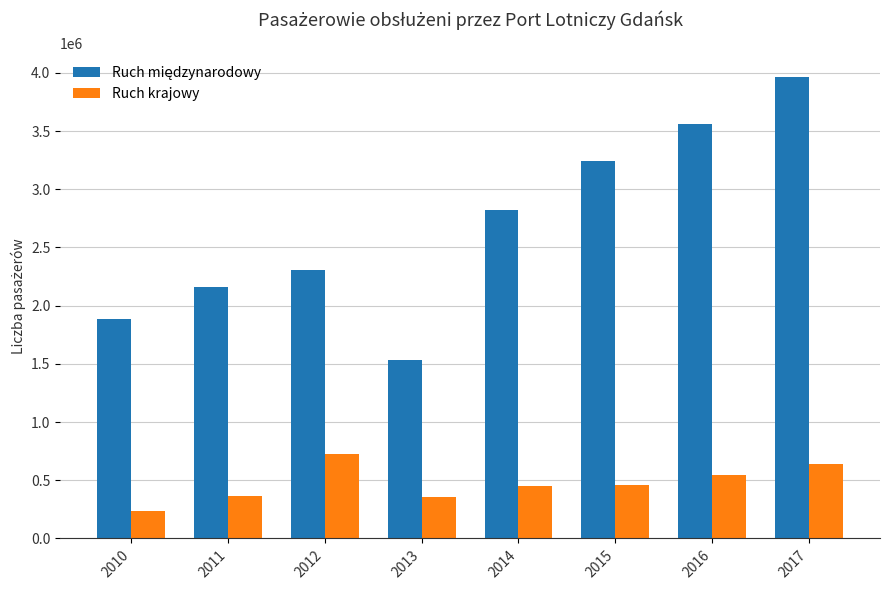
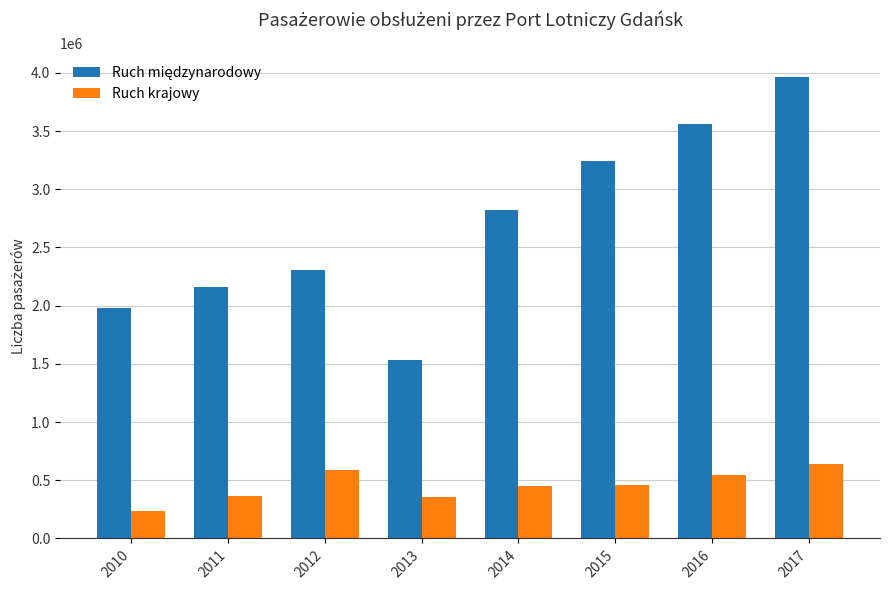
Ruch międzynarodowy, 2010: 1880000 -> 1980000
Ruch krajowy, 2012: 730000 -> 590000
